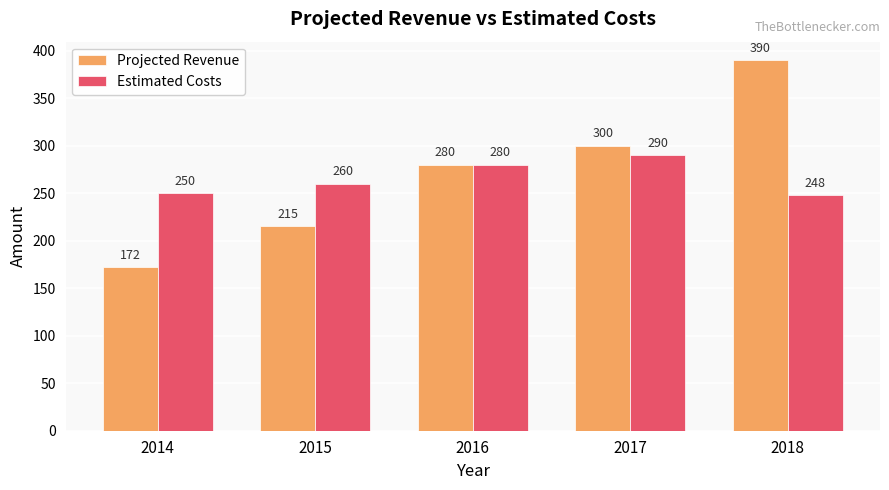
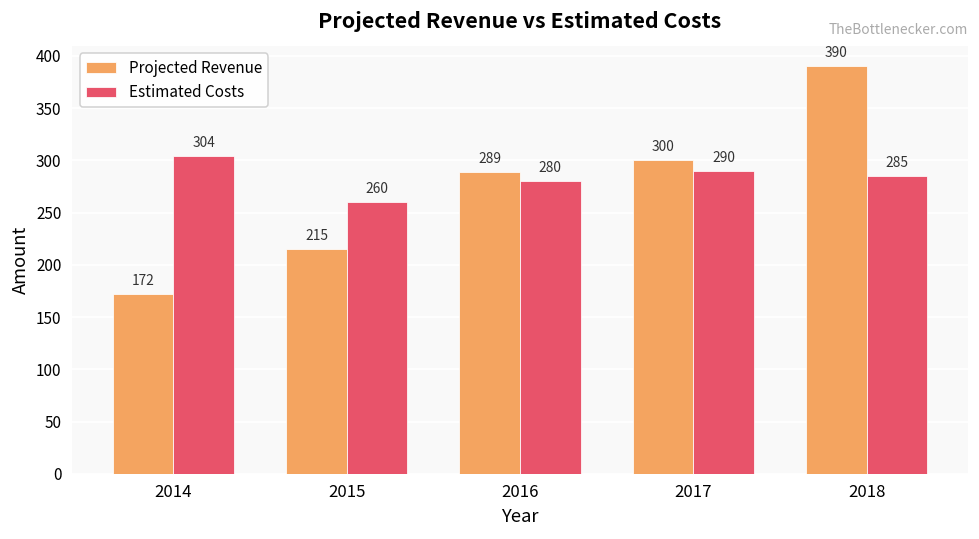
Estimated Costs, 2014: 250 -> 304
Projected Revenue, 2016: 280 -> 289
Estimated Costs, 2018: 248 -> 285
